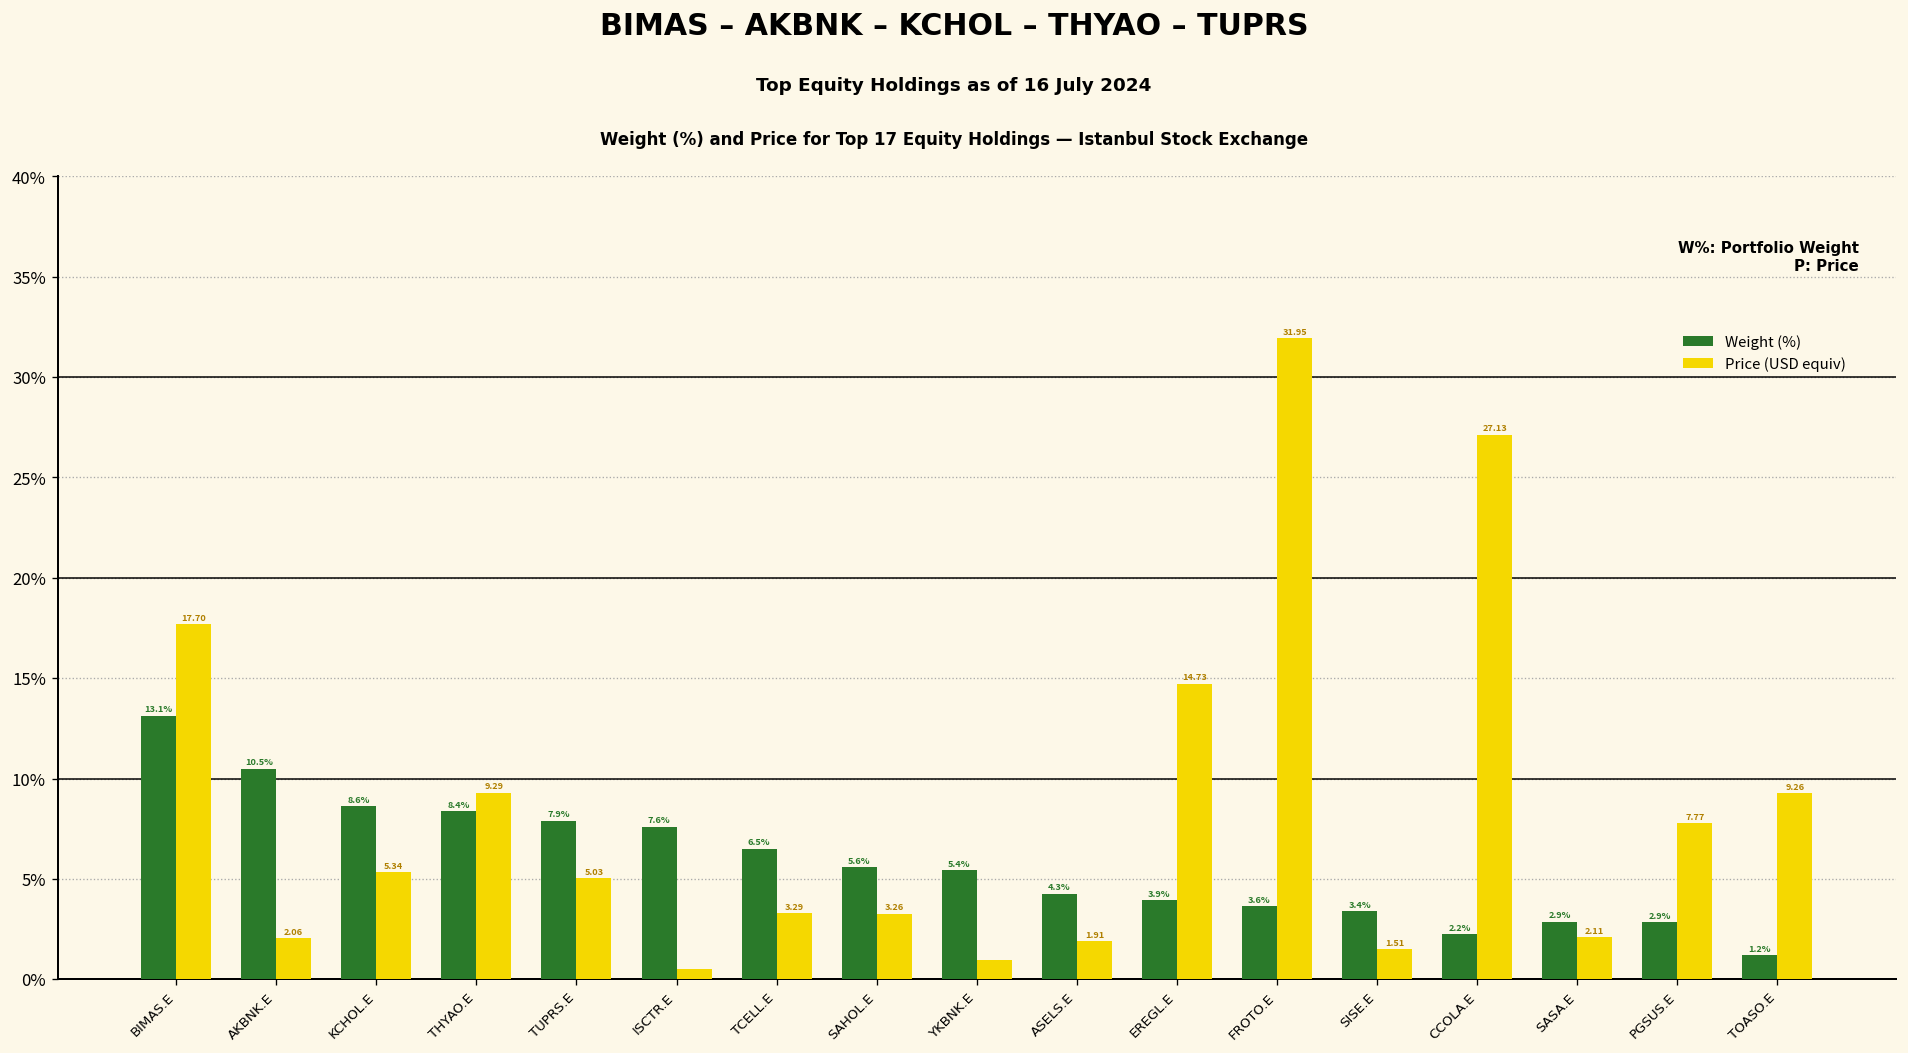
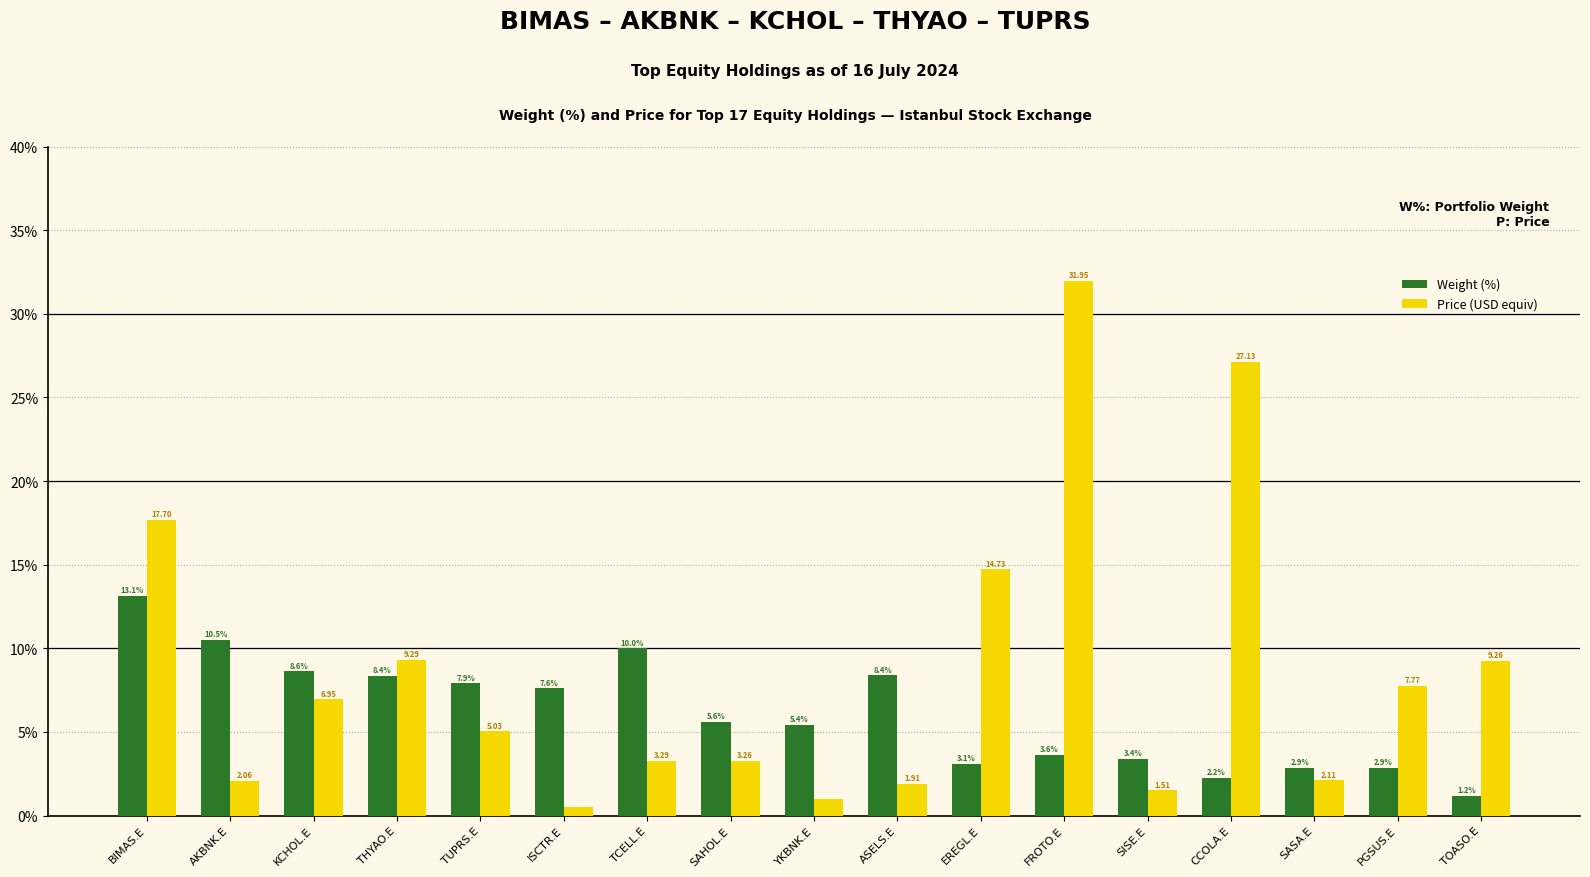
Price (USD equiv), KCHOL.E: 5.34 -> 6.95
Weight (%), TCELL.E: 6.5% -> 10.0%
Weight (%), ASELS.E: 4.3% -> 8.4%
Weight (%), EREGL.E: 3.9% -> 3.1%
